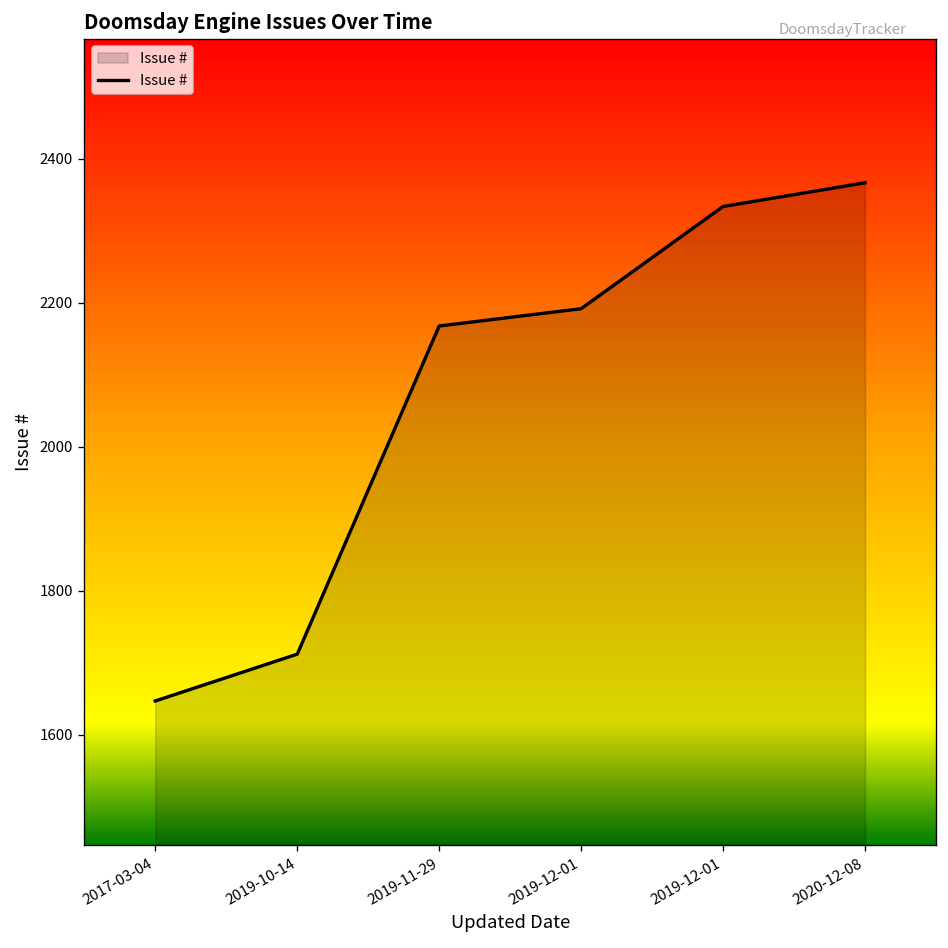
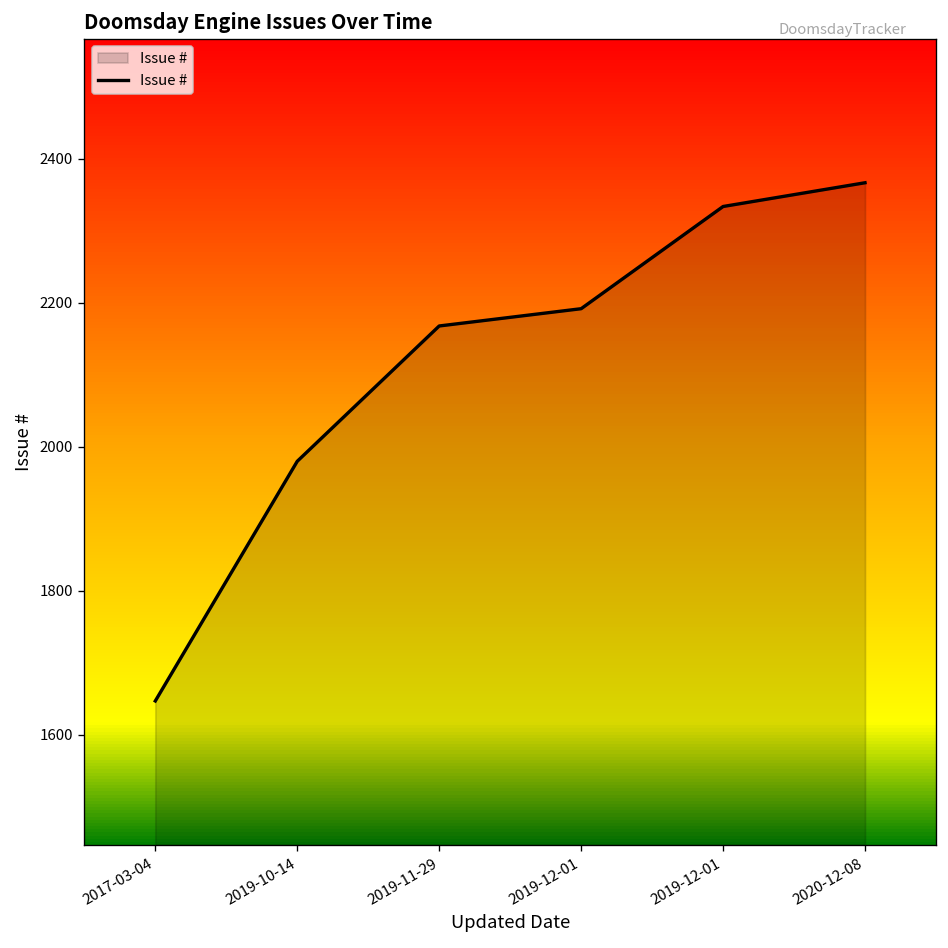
2019-10-14: 1710 -> 1980
